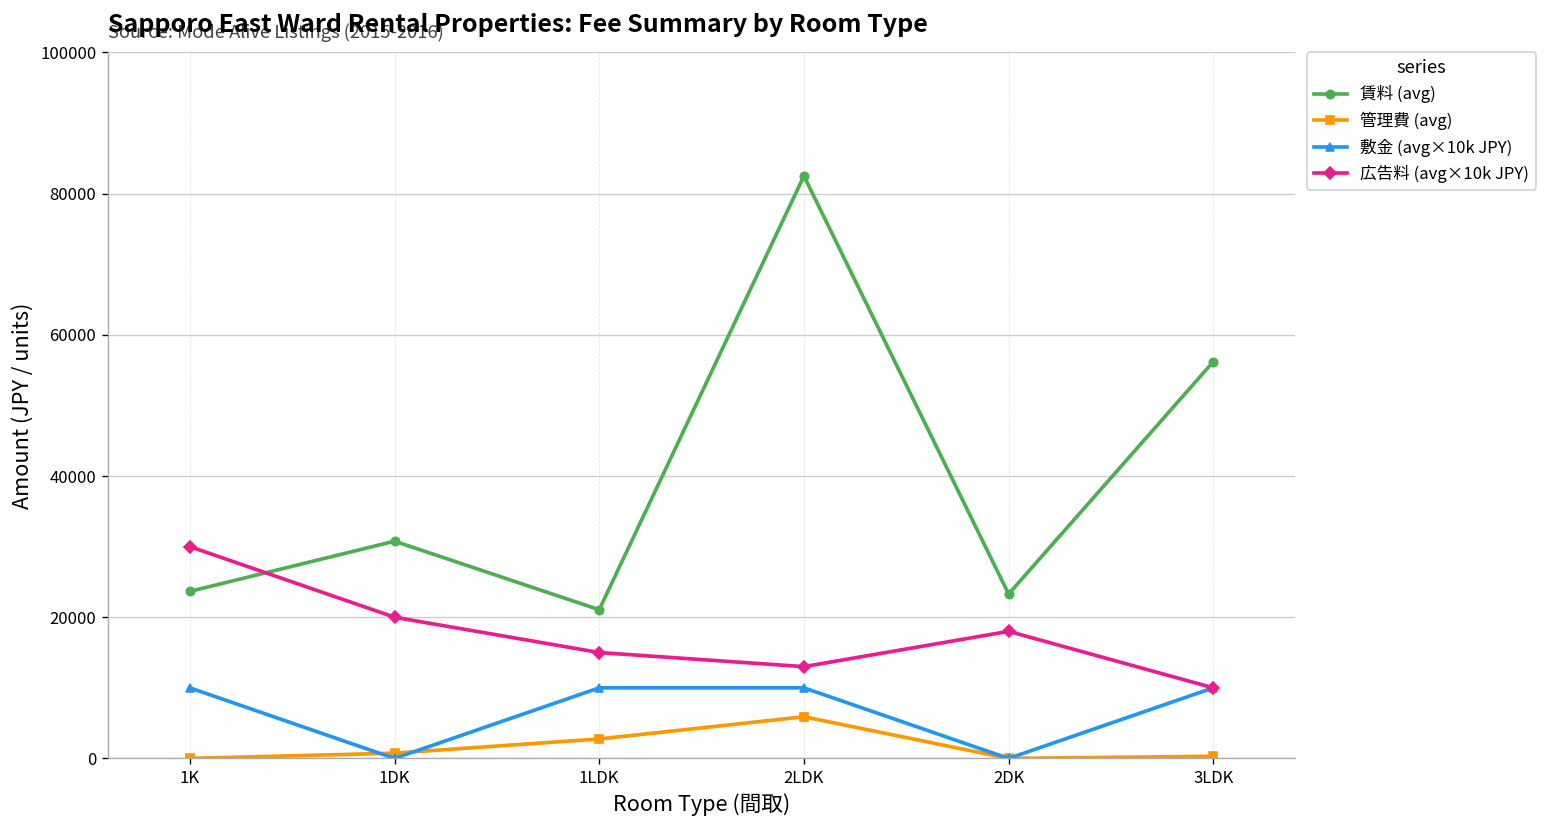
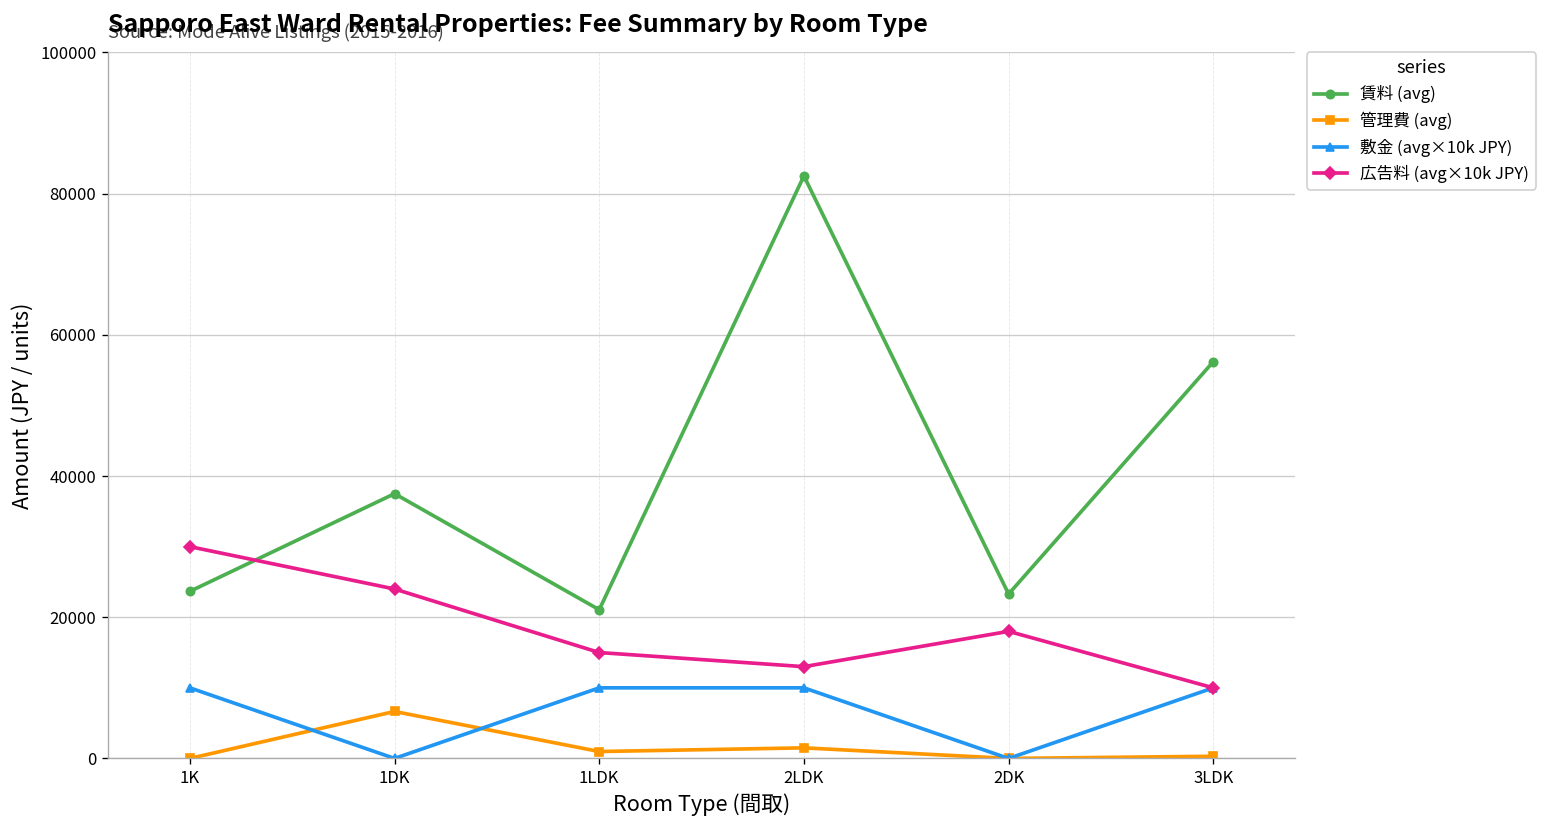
賃料 (avg), 1DK: 31000 -> 38000
管理費 (avg), 1DK: 1000 -> 7000
広告料 (avg×10k JPY), 1DK: 20000 -> 24000
管理費 (avg), 1LDK: 3000 -> 1000
管理費 (avg), 2LDK: 6000 -> 2000
